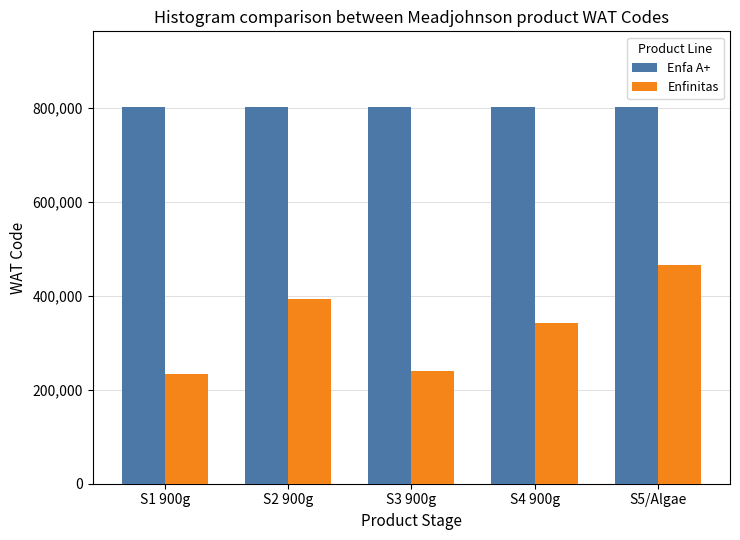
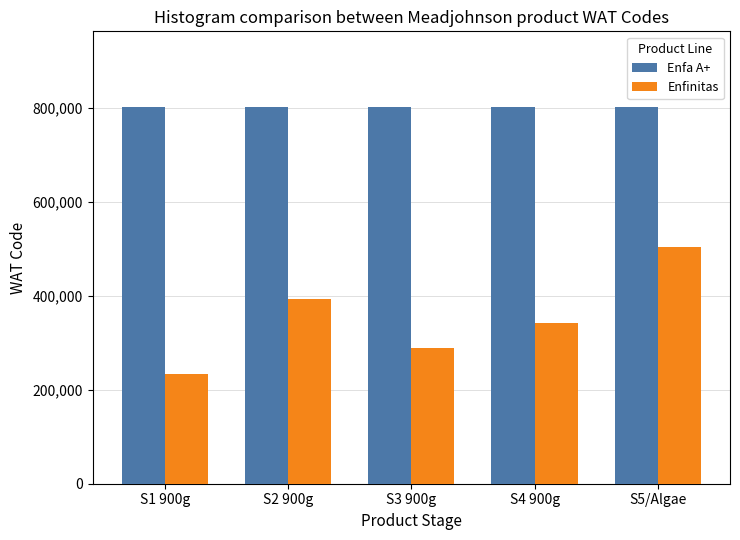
Enfinitas, S3 900g: 240,000 -> 290,000
Enfinitas, S5/Algae: 470,000 -> 500,000
